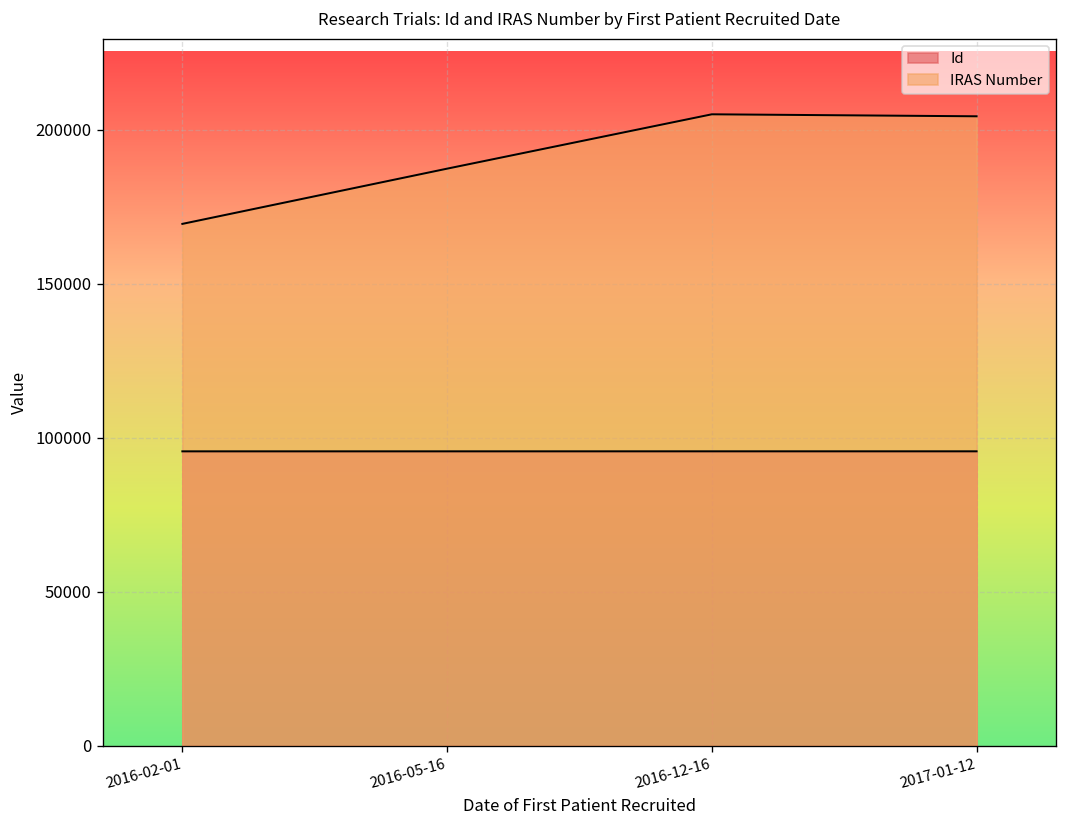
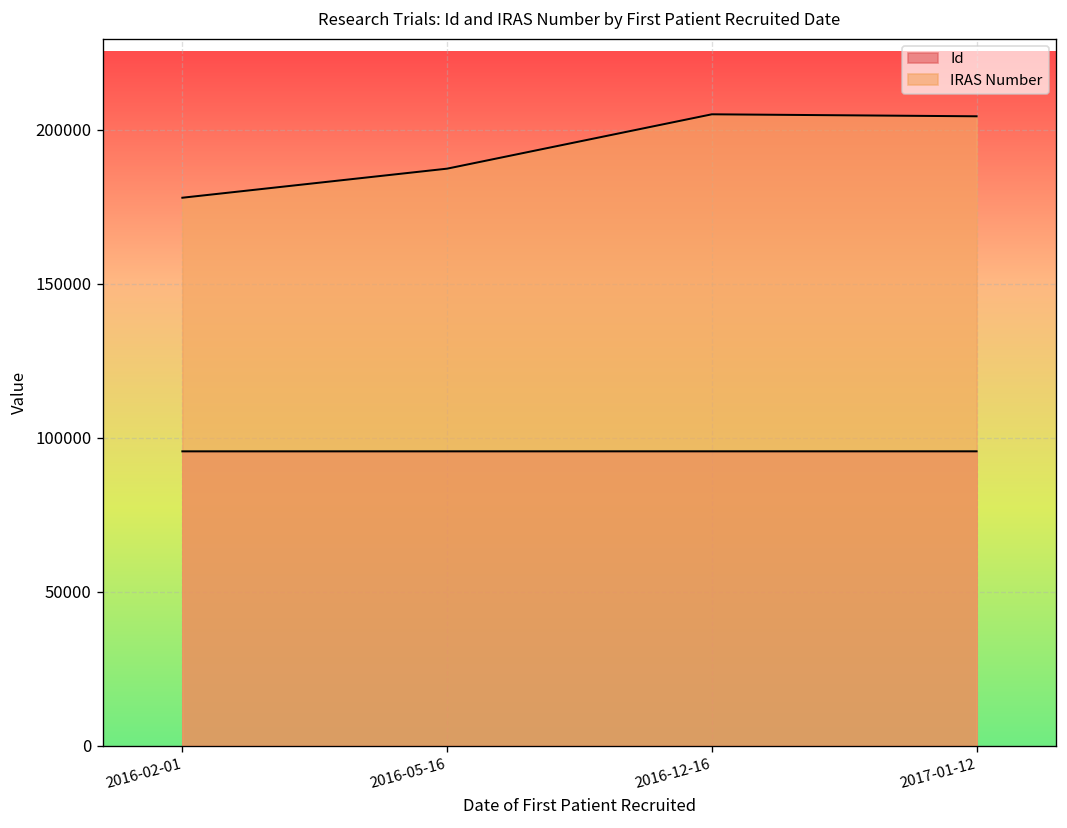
IRAS Number, 2016-02-01: 169000 -> 178000
